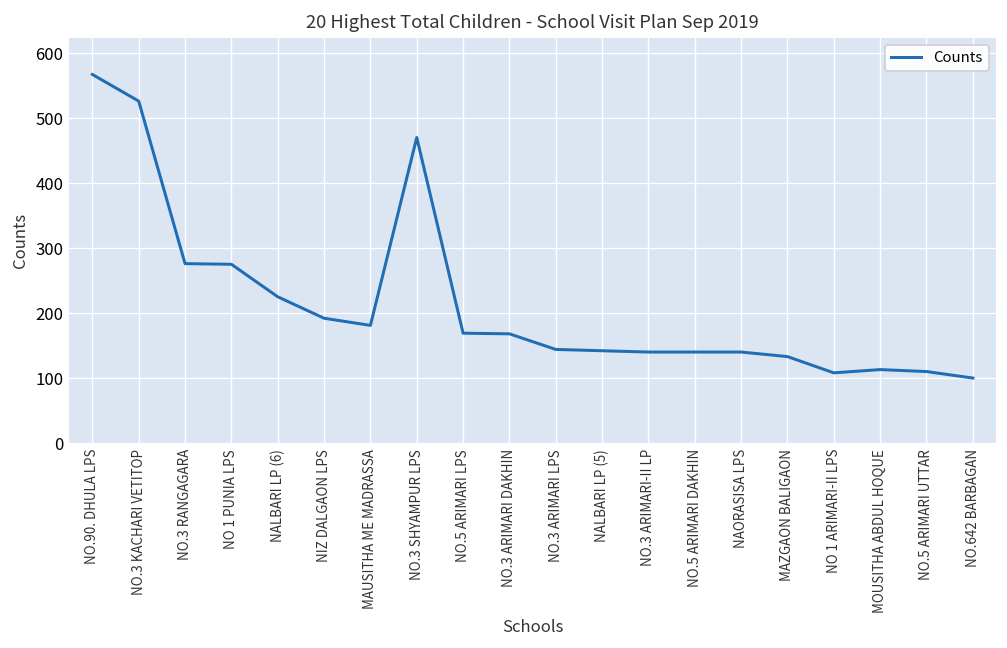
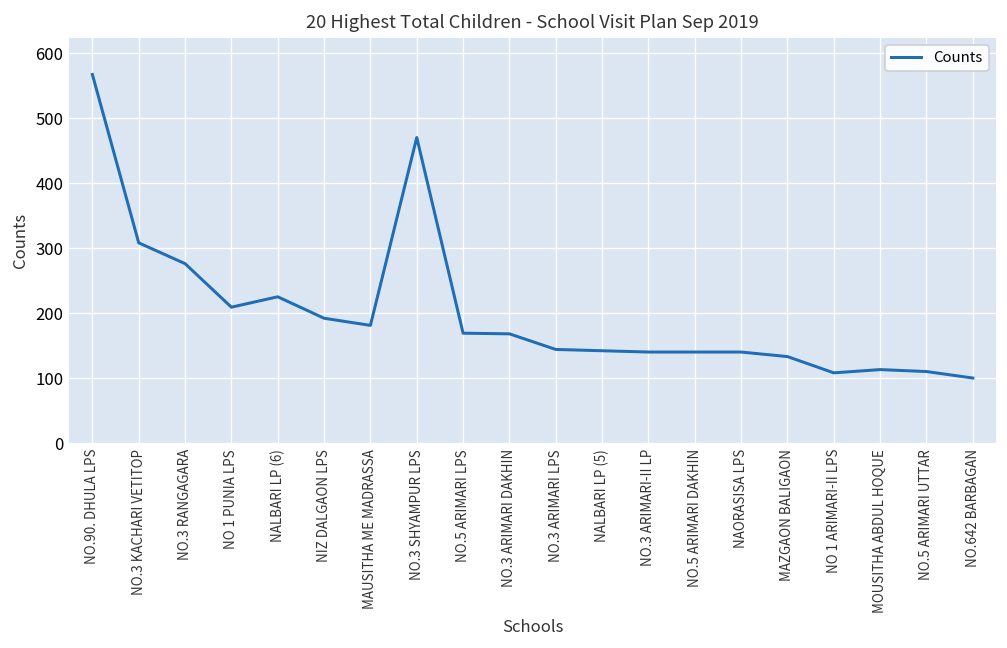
NO.3 KACHARI VETITOP: 530 -> 310
NO 1 PUNIA LPS: 280 -> 210
